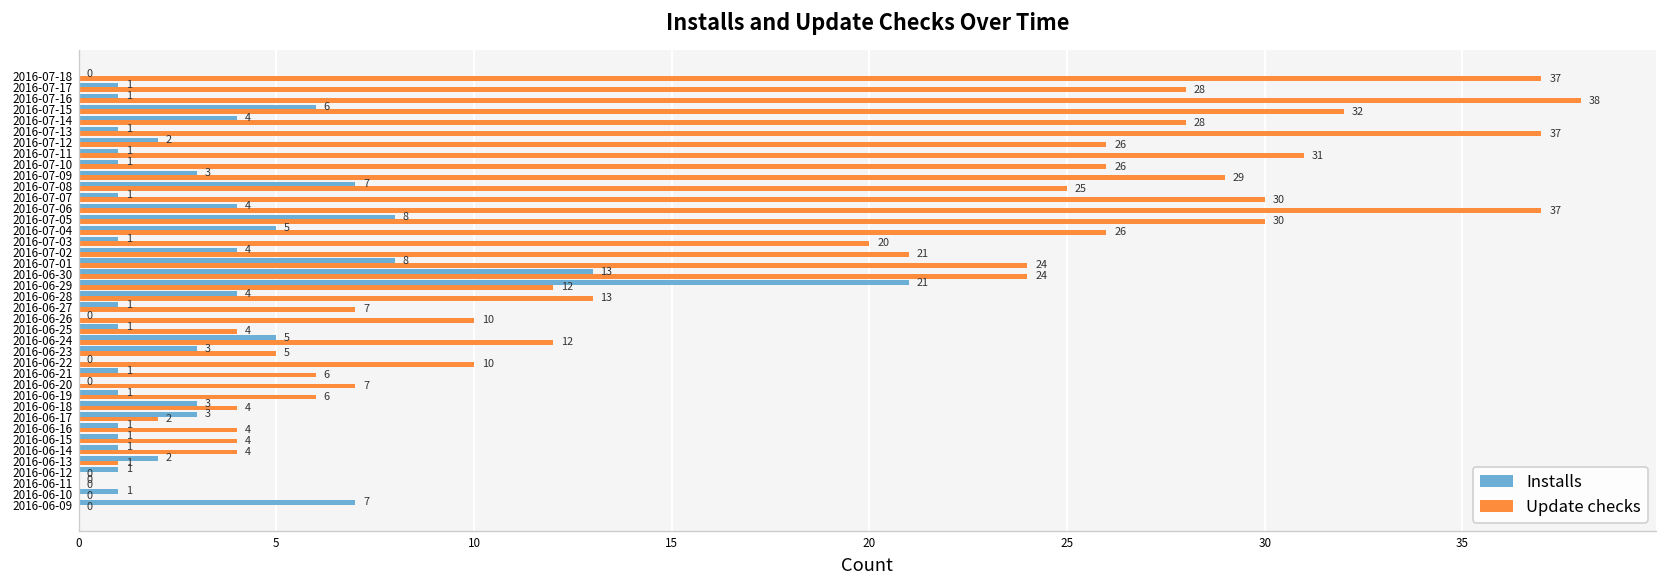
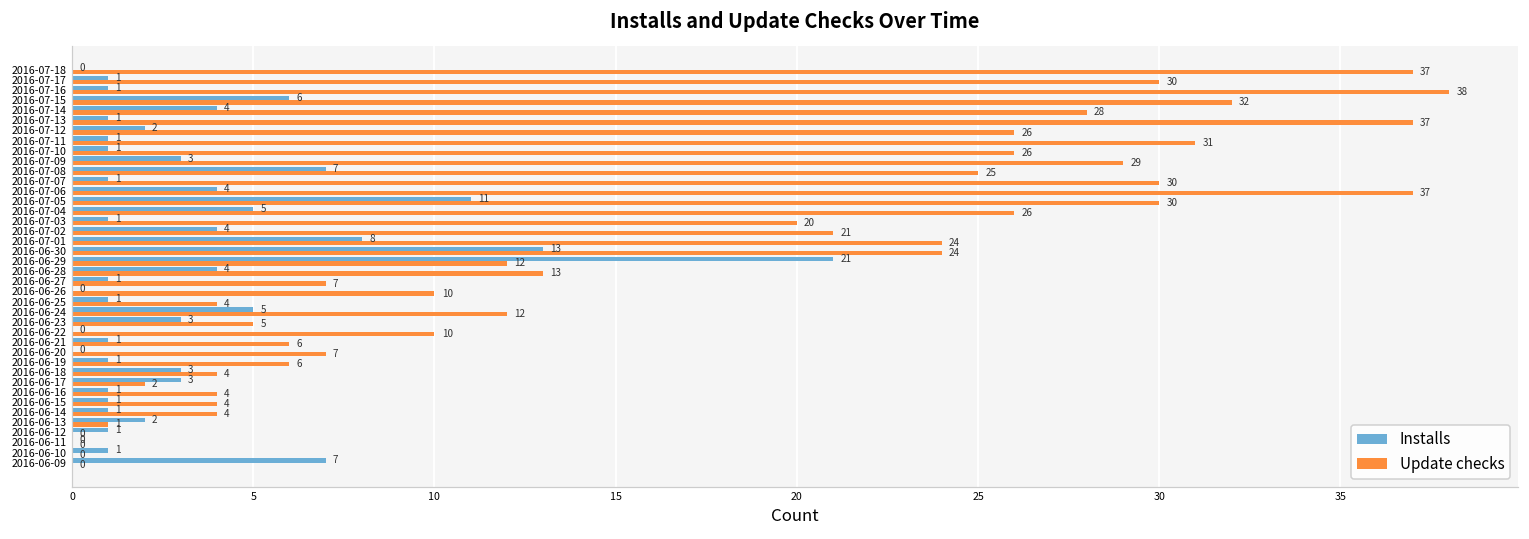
Update checks, 2016-07-17: 28 -> 30
Installs, 2016-07-05: 8 -> 11
